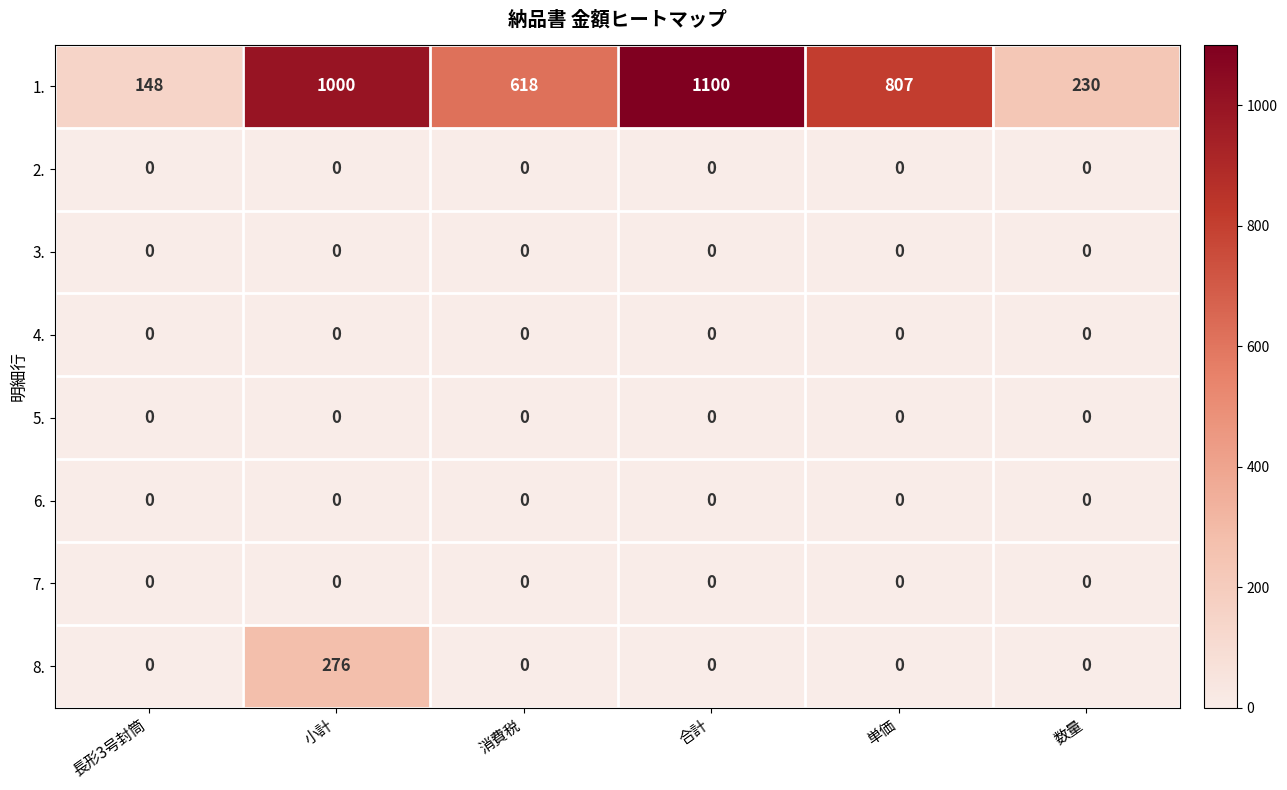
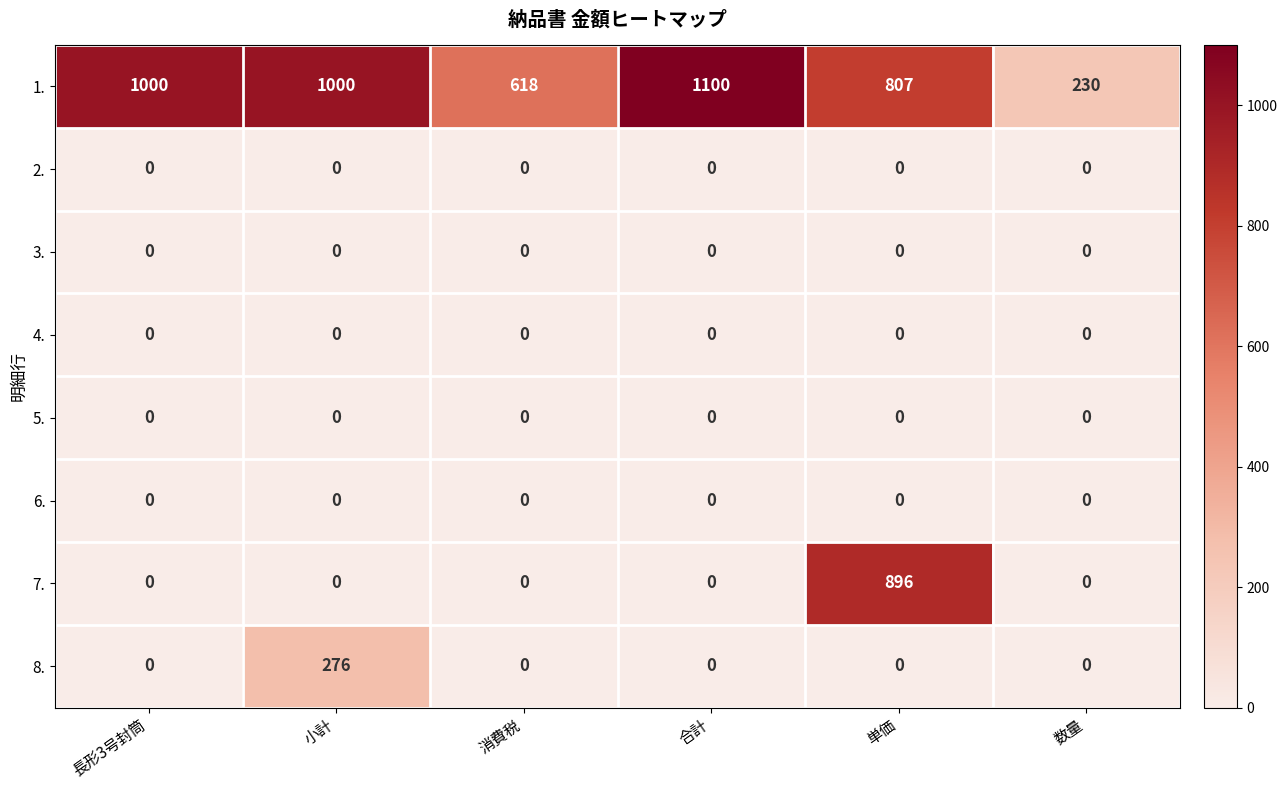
1., 長形3号封筒: 148 -> 1000
7., 単価: 0 -> 896
